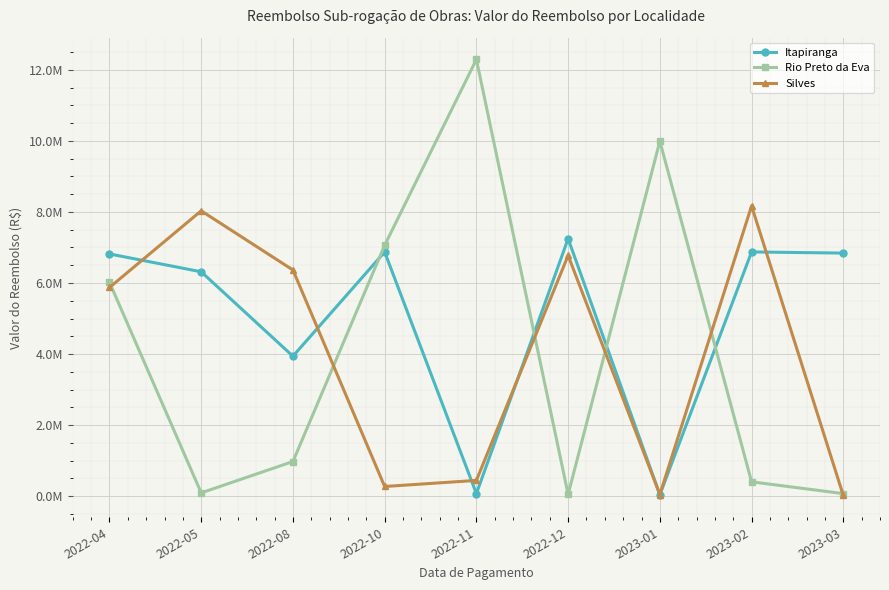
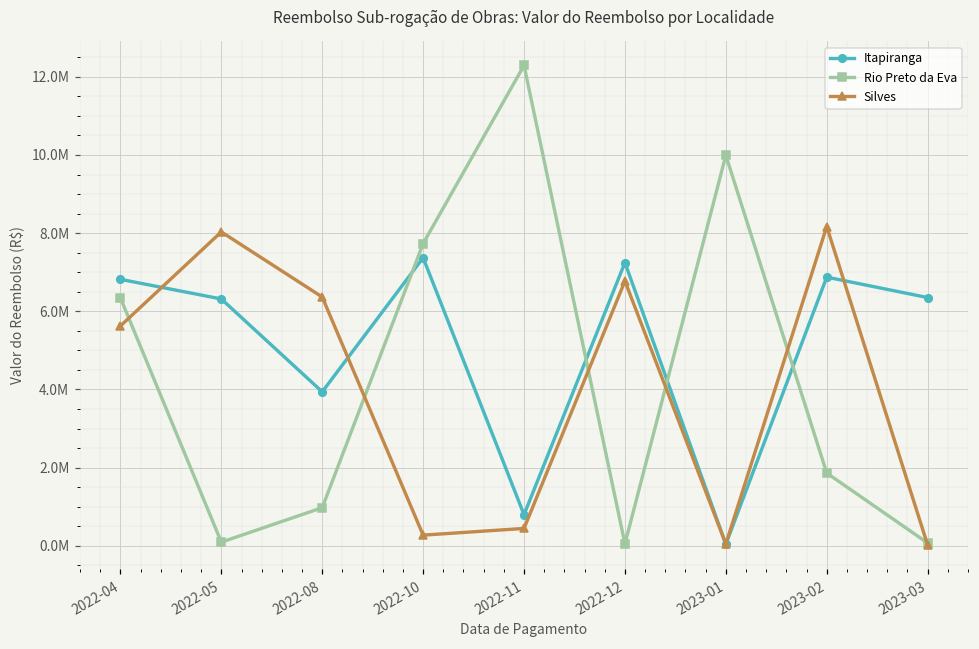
Rio Preto da Eva, 2022-04: 6000000 -> 6300000
Silves, 2022-04: 5900000 -> 5600000
Itapiranga, 2022-10: 6900000 -> 7400000
Rio Preto da Eva, 2022-10: 7100000 -> 7700000
Itapiranga, 2022-11: 100000 -> 800000
Rio Preto da Eva, 2023-02: 400000 -> 1900000
Itapiranga, 2023-03: 6800000 -> 6400000
